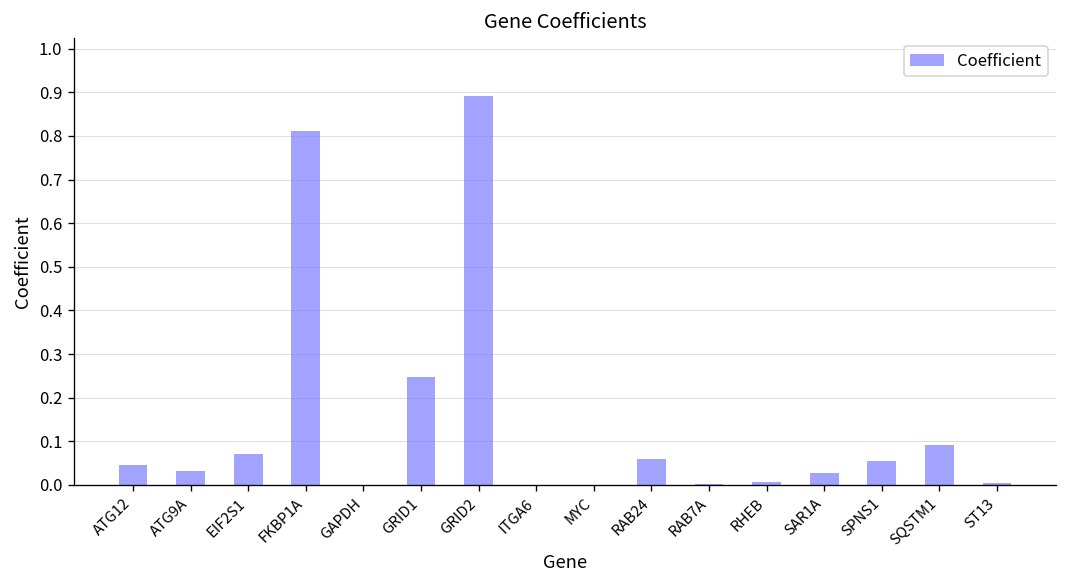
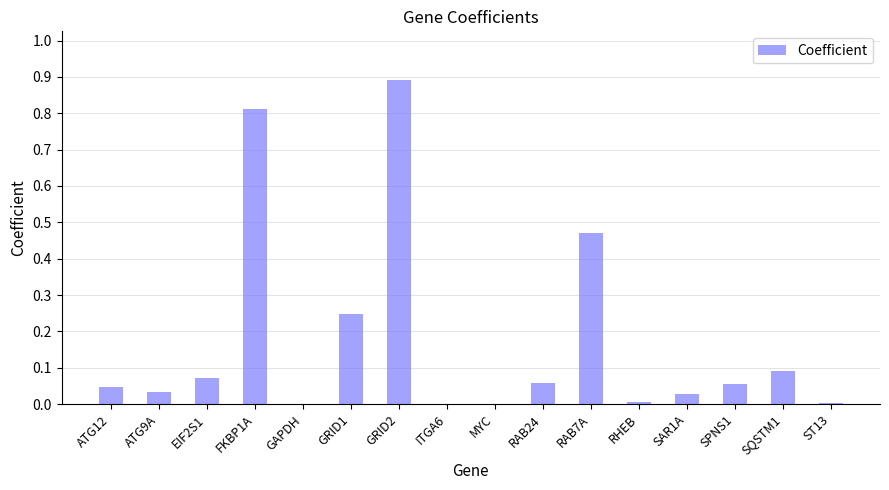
RAB7A: 0.00 -> 0.47
